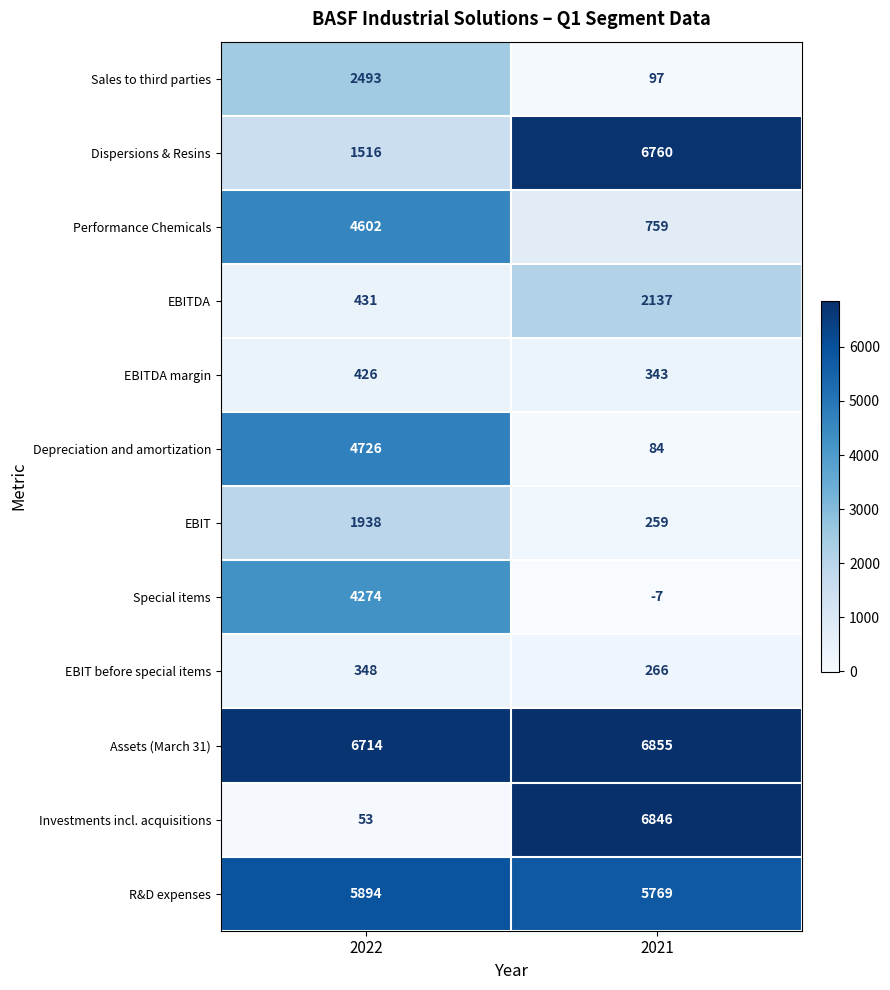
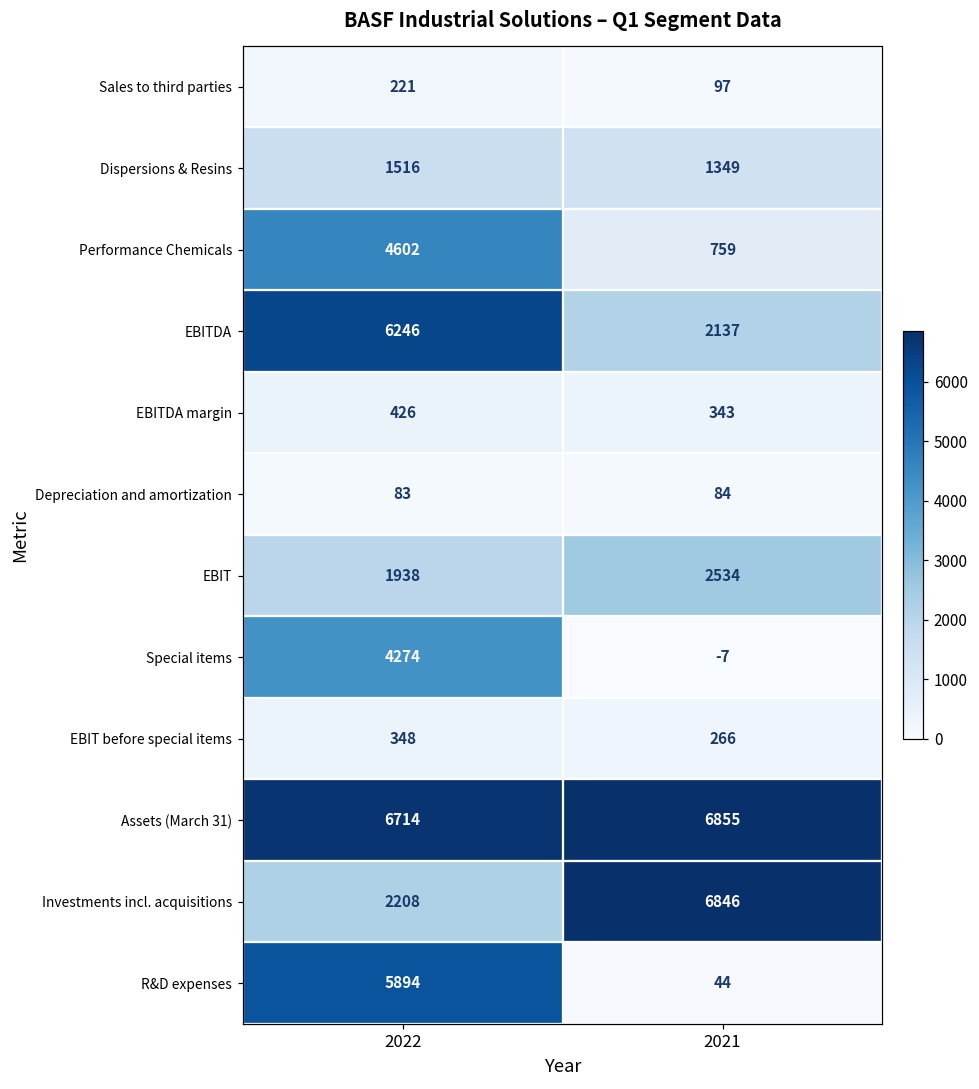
Sales to third parties, 2022: 2493 -> 221
Dispersions & Resins, 2021: 6760 -> 1349
EBITDA, 2022: 431 -> 6246
Depreciation and amortization, 2022: 4726 -> 83
EBIT, 2021: 259 -> 2534
Investments incl. acquisitions, 2022: 53 -> 2208
R&D expenses, 2021: 5769 -> 44
